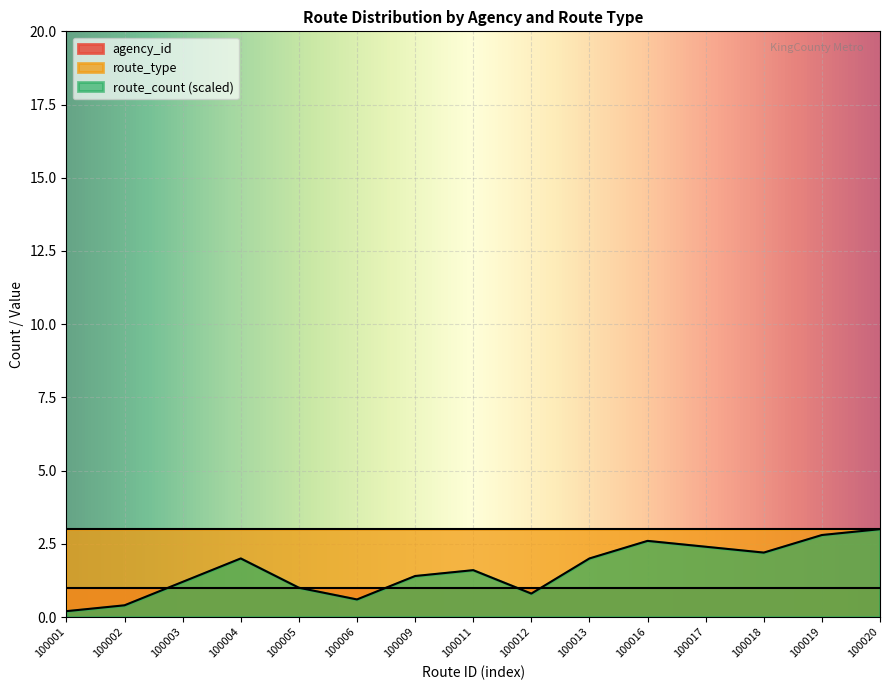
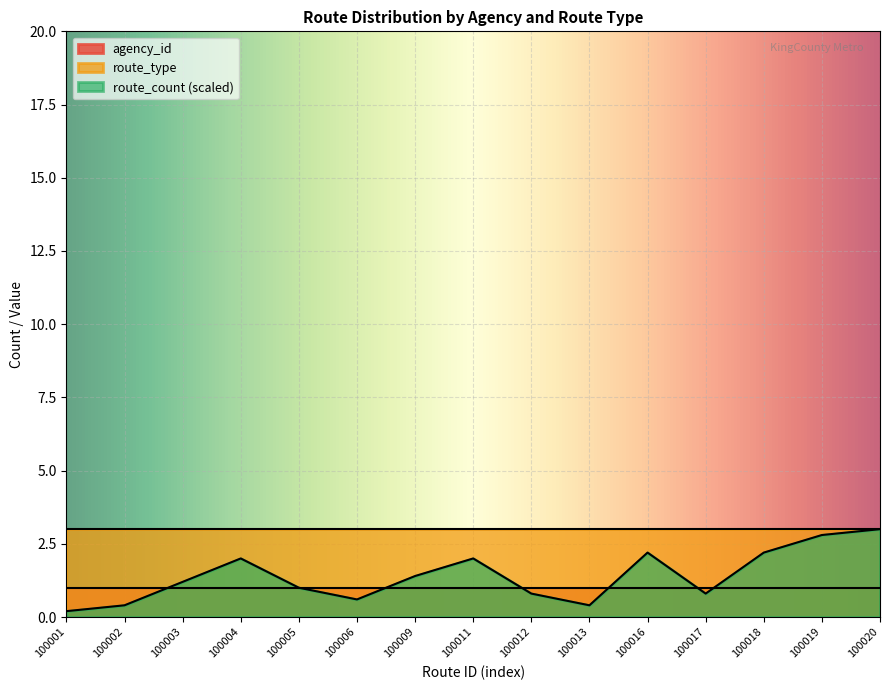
route_count (scaled), 100011: 1.6 -> 2.0
route_count (scaled), 100013: 2.0 -> 0.4
route_count (scaled), 100016: 2.6 -> 2.2
route_count (scaled), 100017: 2.4 -> 0.8
